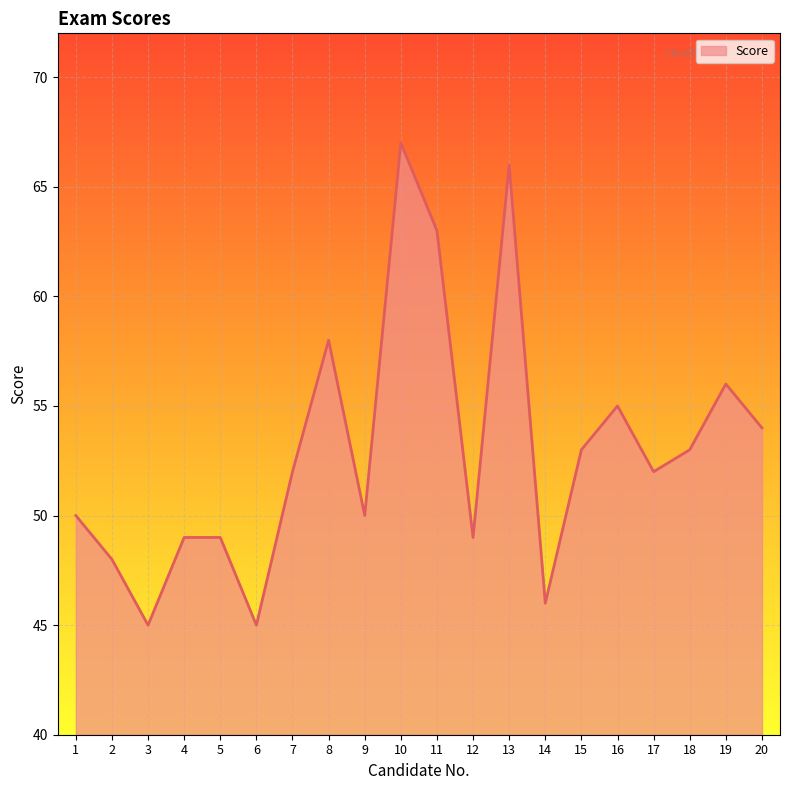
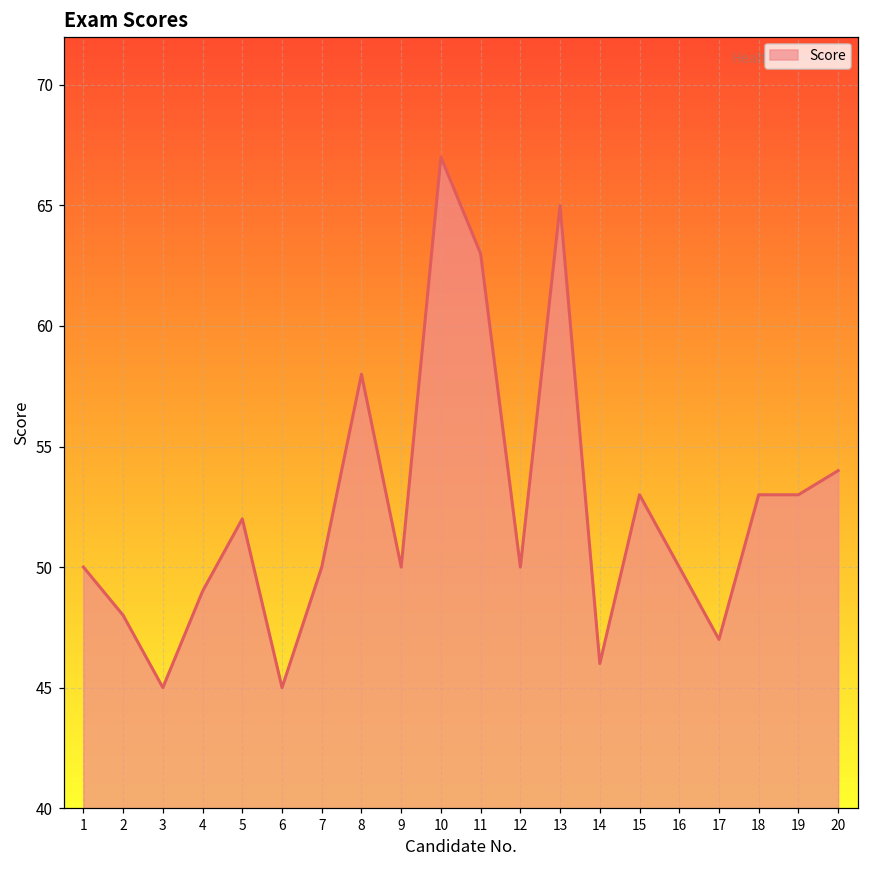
5: 49 -> 52
7: 52 -> 50
12: 49 -> 50
13: 66 -> 65
16: 55 -> 50
17: 52 -> 47
19: 56 -> 53
